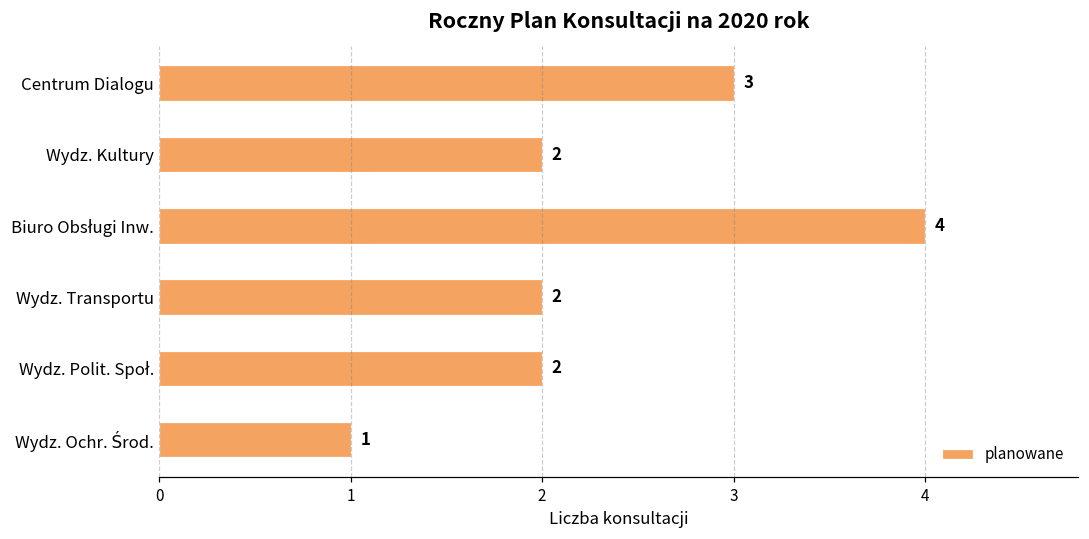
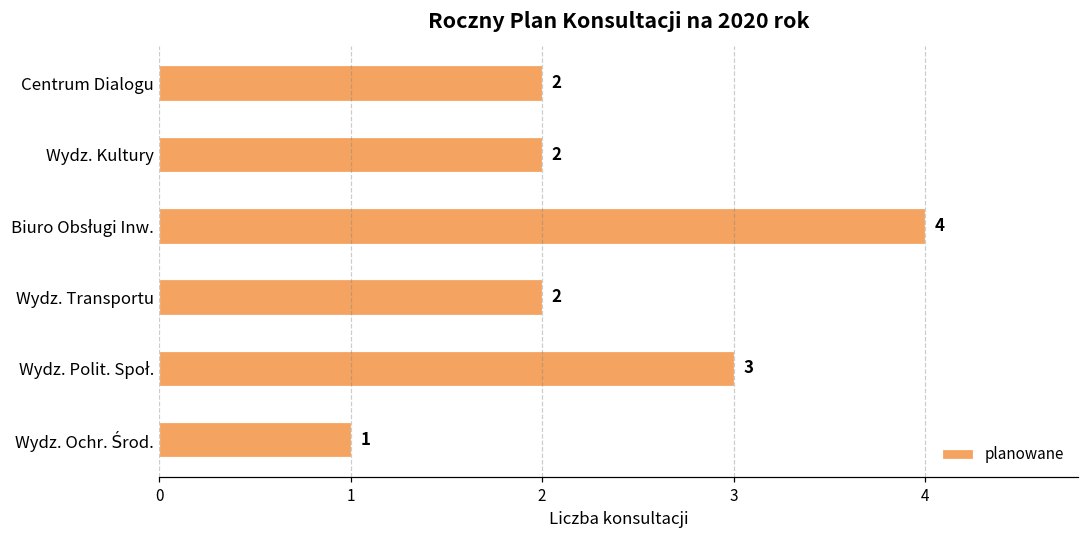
Centrum Dialogu: 3 -> 2
Wydz. Polit. Społ.: 2 -> 3
